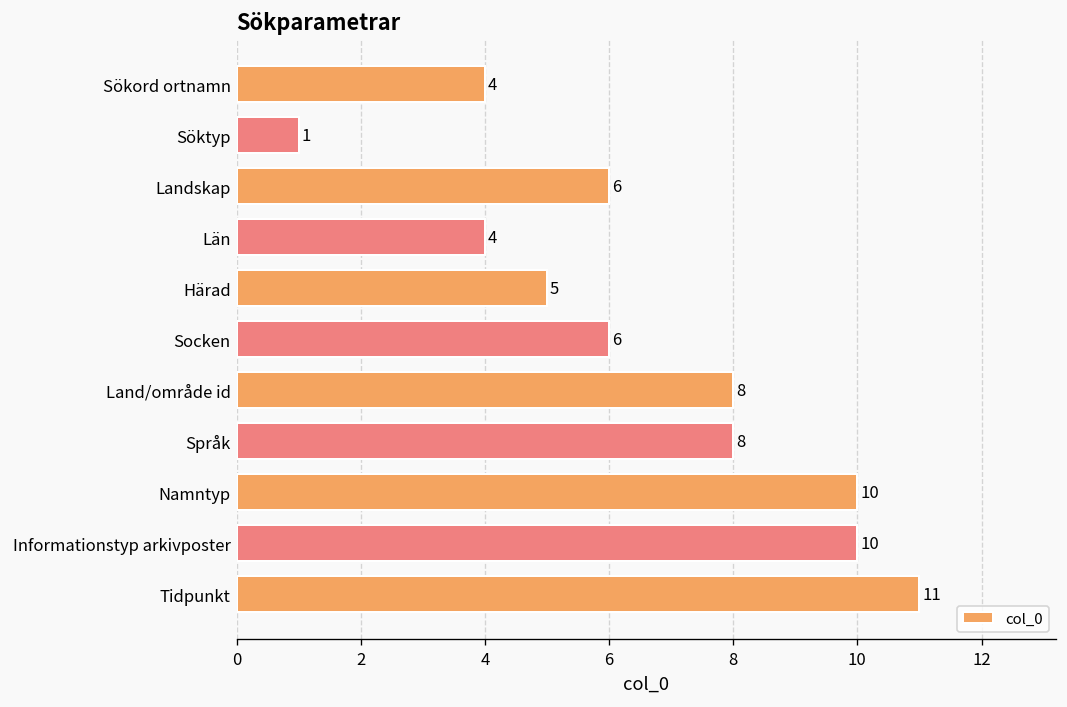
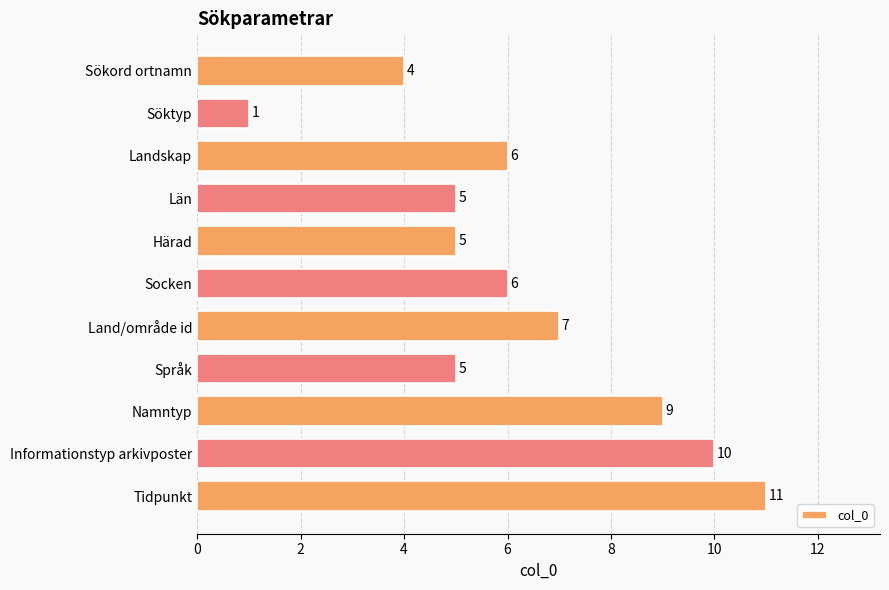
Län: 4 -> 5
Land/område id: 8 -> 7
Språk: 8 -> 5
Namntyp: 10 -> 9
